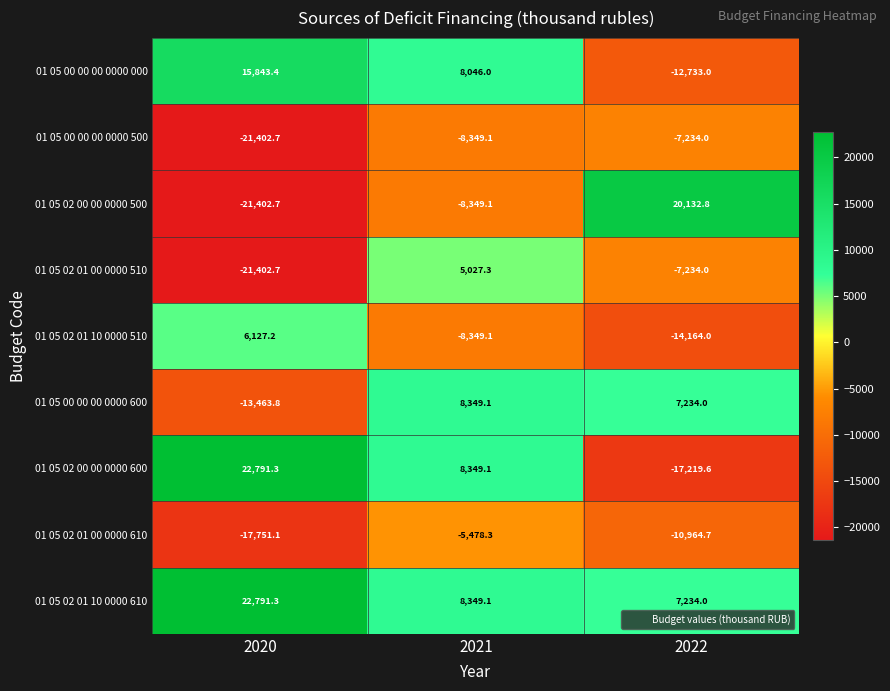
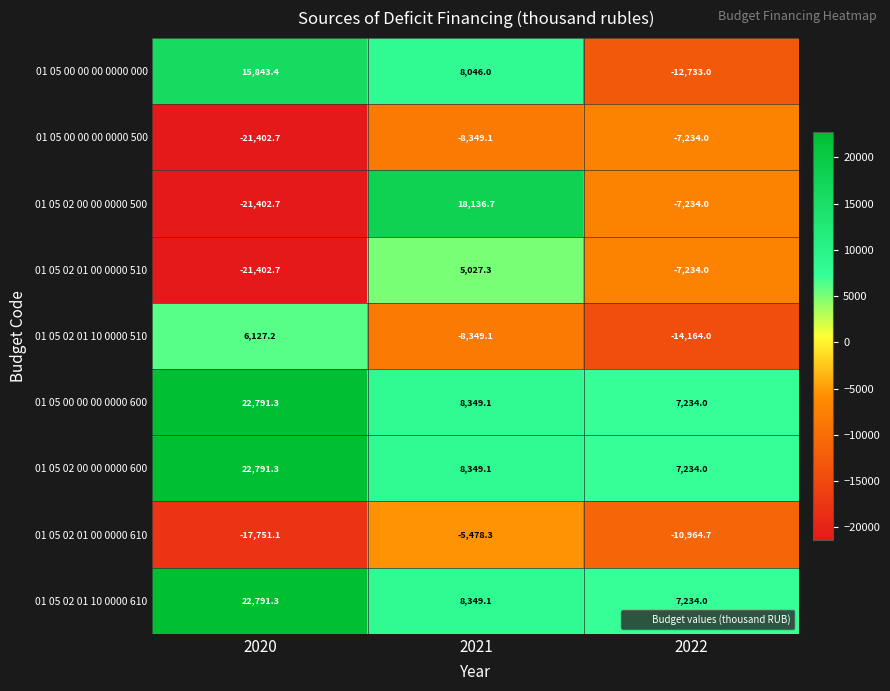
01 05 02 00 00 0000 500, 2021: -8,349.1 -> 18,136.7
01 05 02 00 00 0000 500, 2022: 20,132.8 -> -7,234.0
01 05 00 00 00 0000 600, 2020: -13,463.8 -> 22,791.3
01 05 02 00 00 0000 600, 2022: -17,219.6 -> 7,234.0
